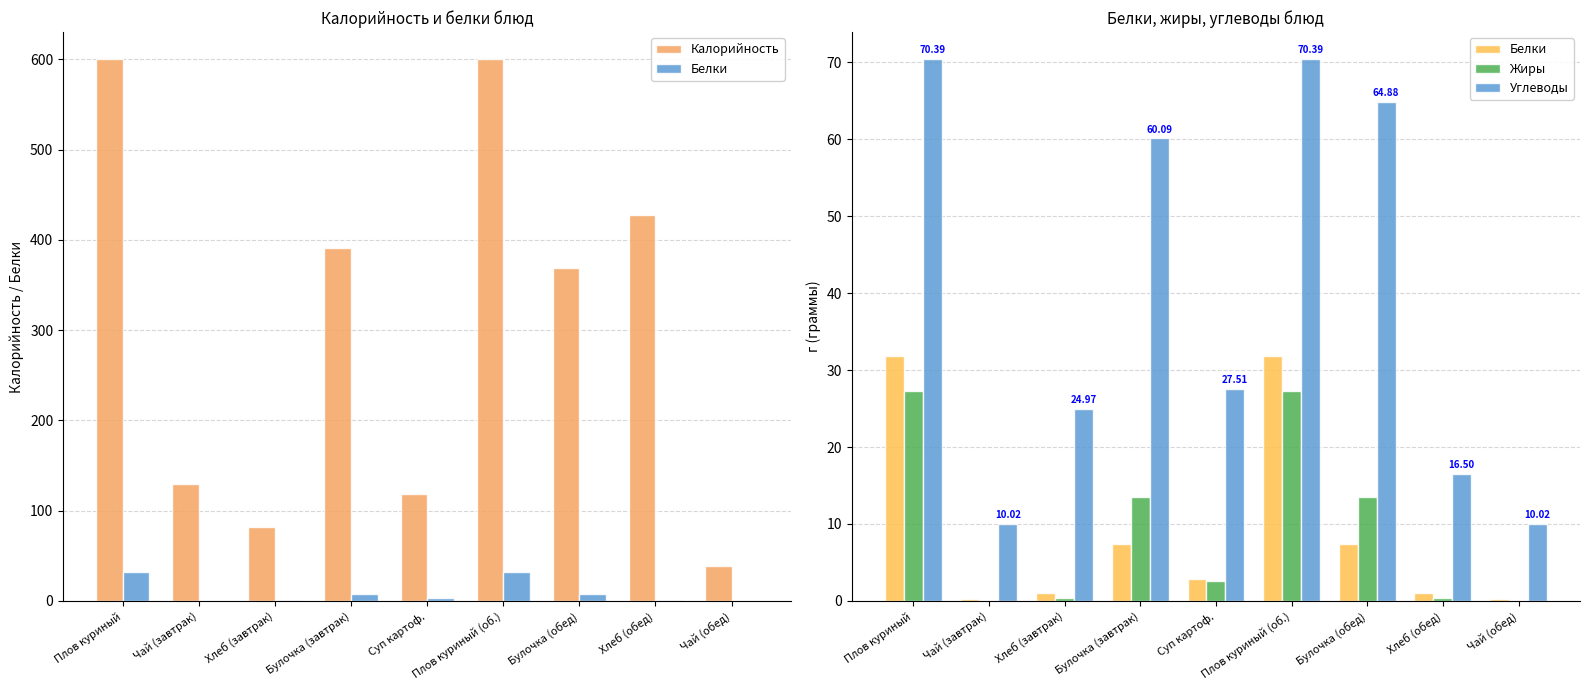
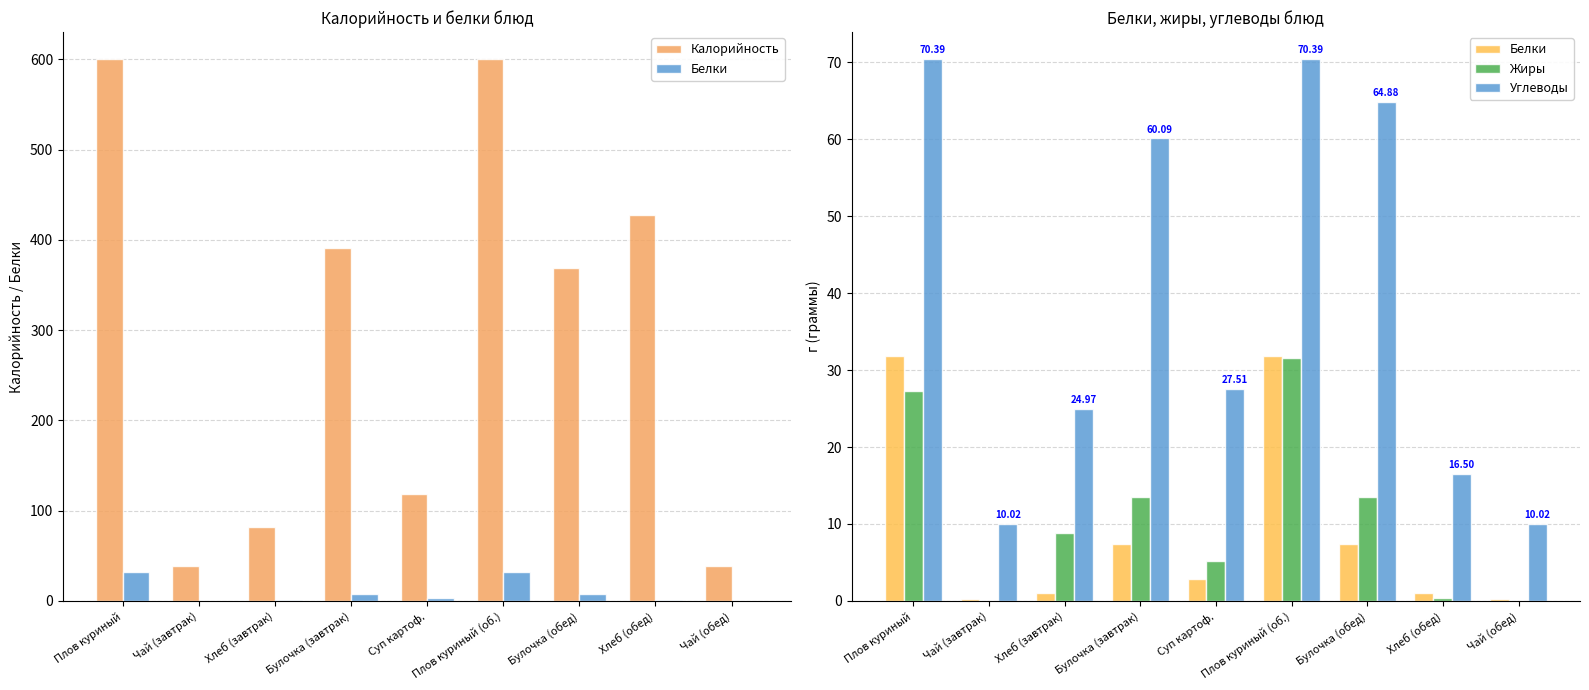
Калорийность и белки блюд, Калорийность, Чай (завтрак): 130 -> 40
Белки, жиры, углеводы блюд, Жиры, Хлеб (завтрак): 0 -> 9
Белки, жиры, углеводы блюд, Жиры, Суп картоф.: 3 -> 5
Белки, жиры, углеводы блюд, Жиры, Плов куриный (об.): 27 -> 32
